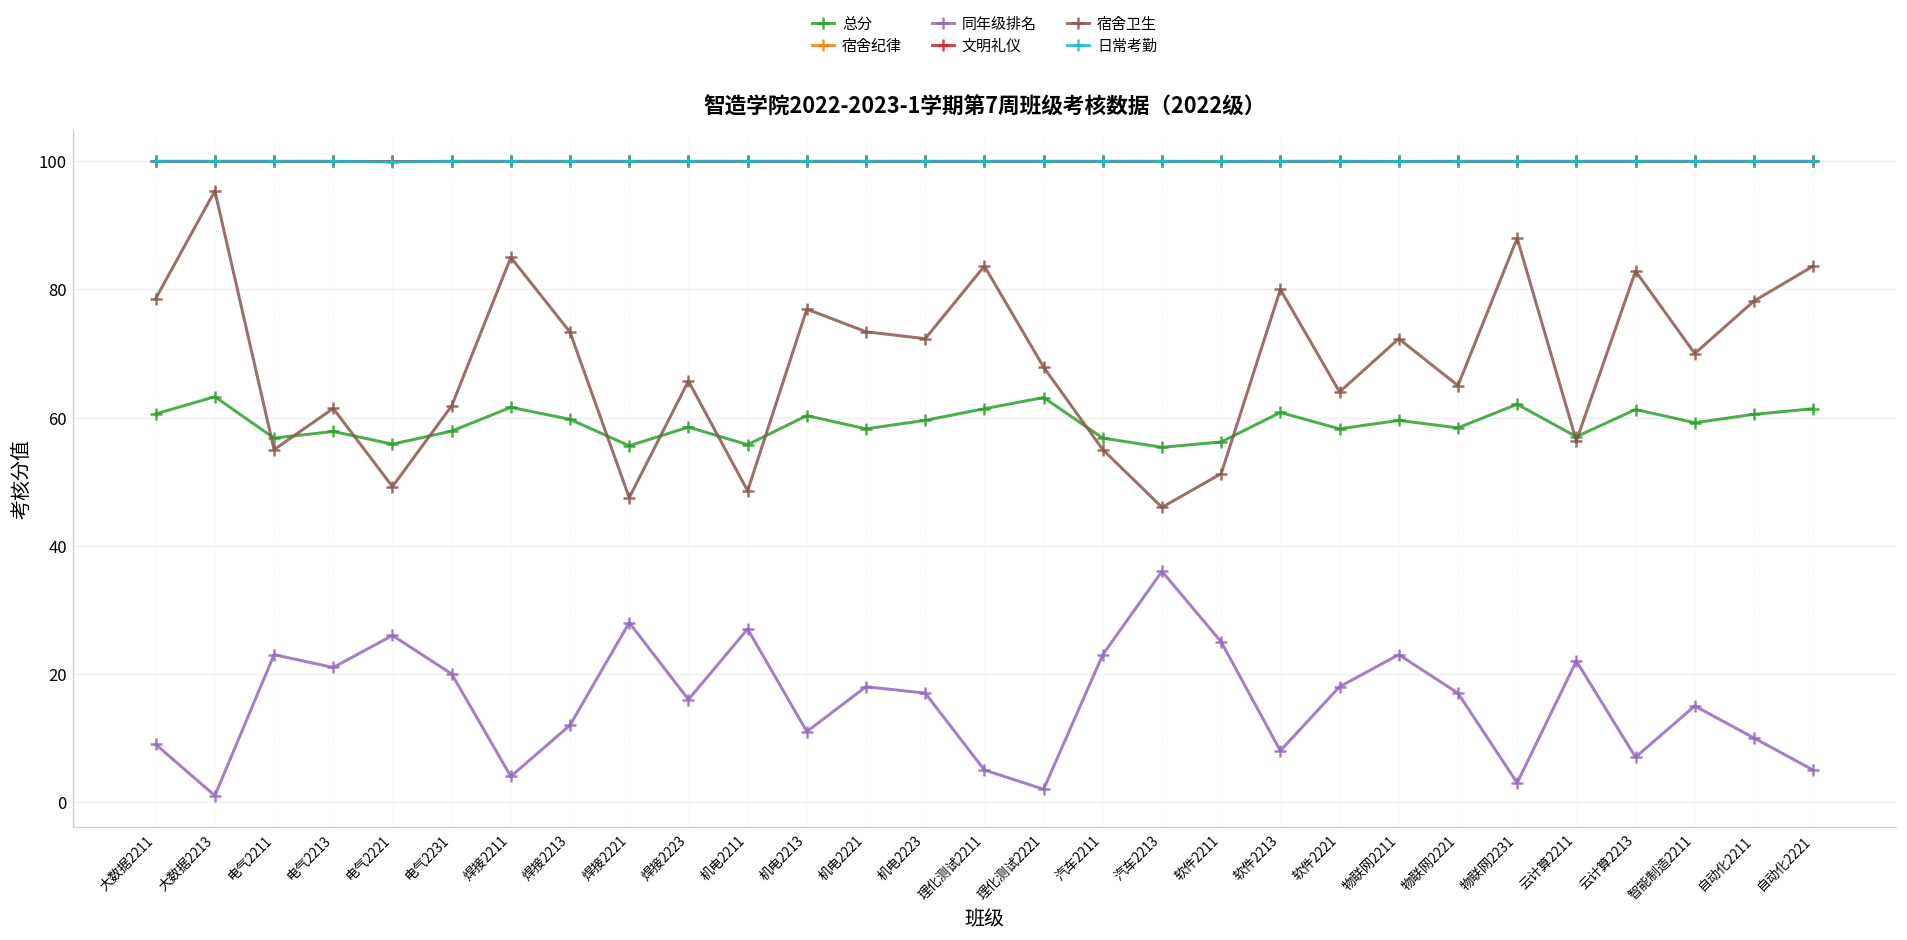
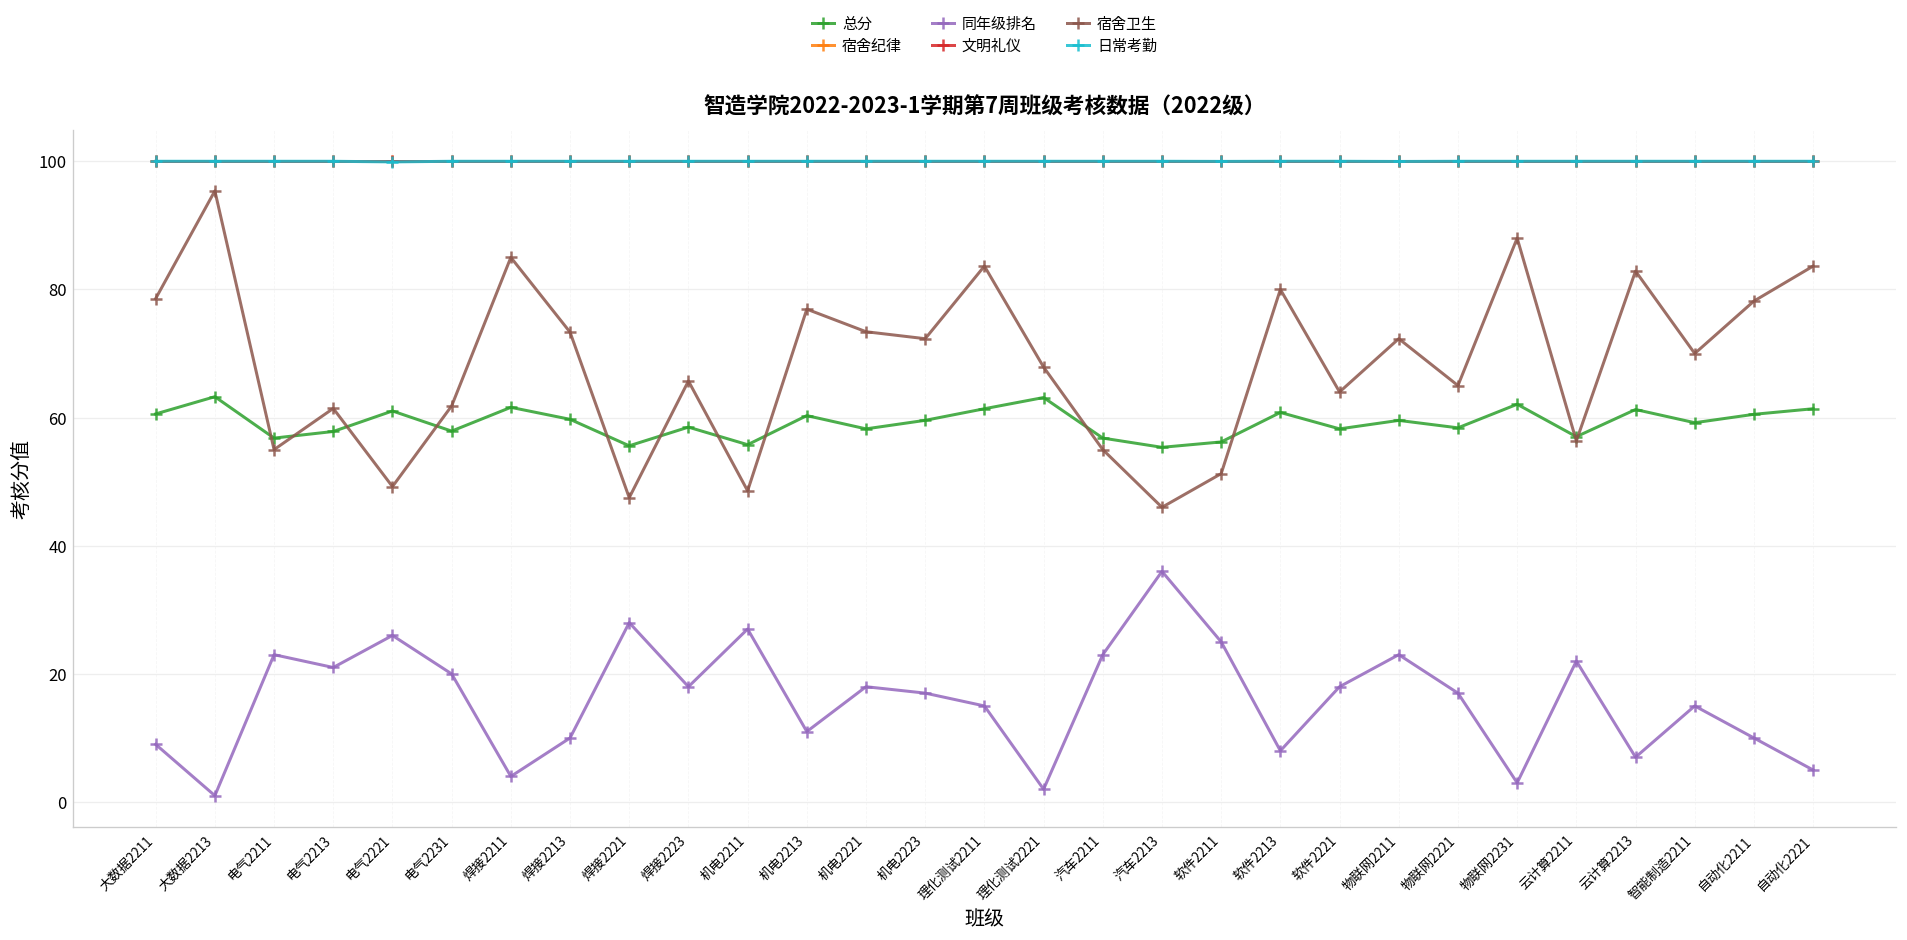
总分, 电气2221: 56 -> 61
同年级排名, 焊接2213: 12 -> 10
同年级排名, 焊接2223: 16 -> 18
同年级排名, 理化测试2211: 5 -> 15
